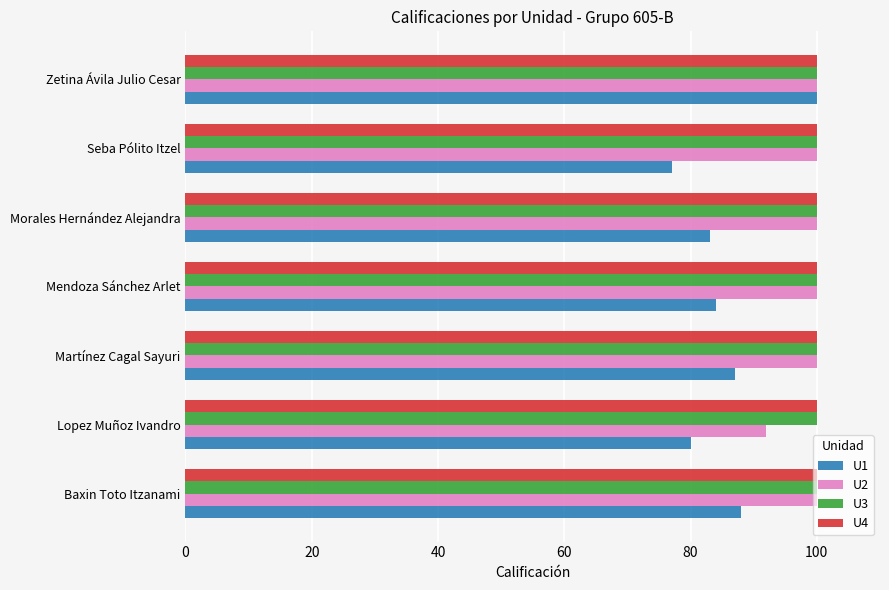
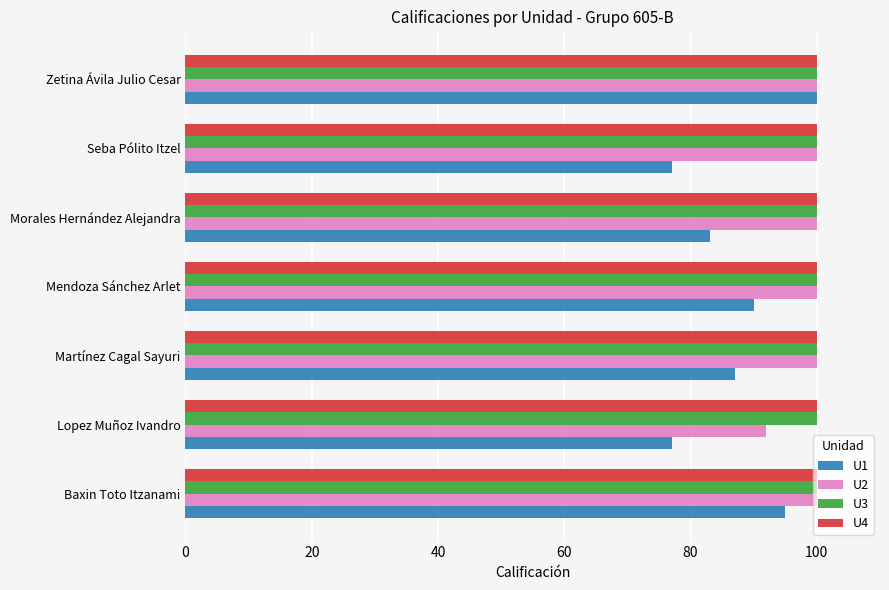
U1, Mendoza Sánchez Arlet: 84 -> 90
U1, Lopez Muñoz Ivandro: 80 -> 77
U1, Baxin Toto Itzanami: 88 -> 95
